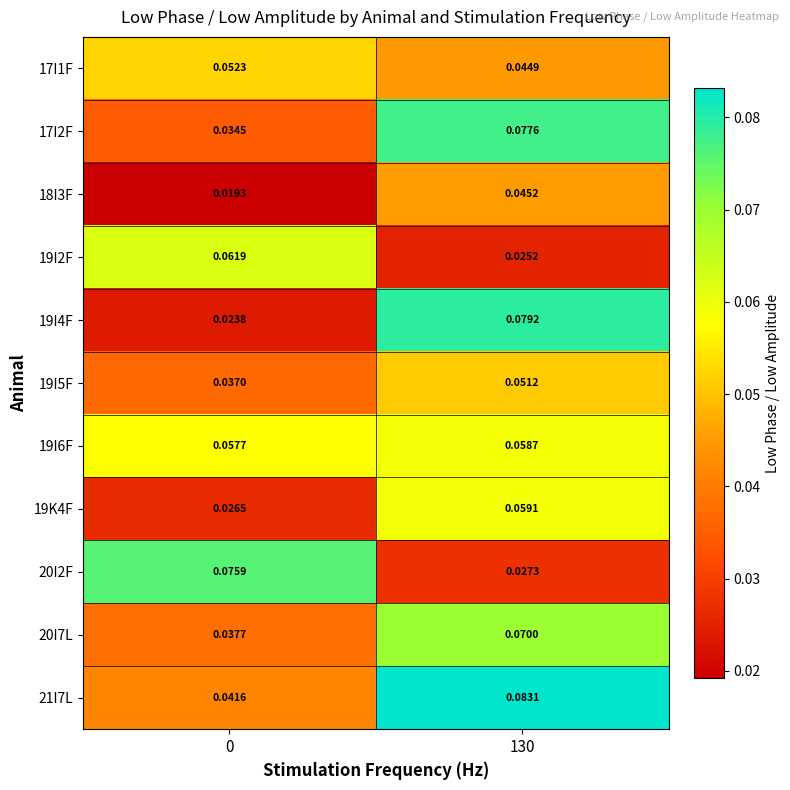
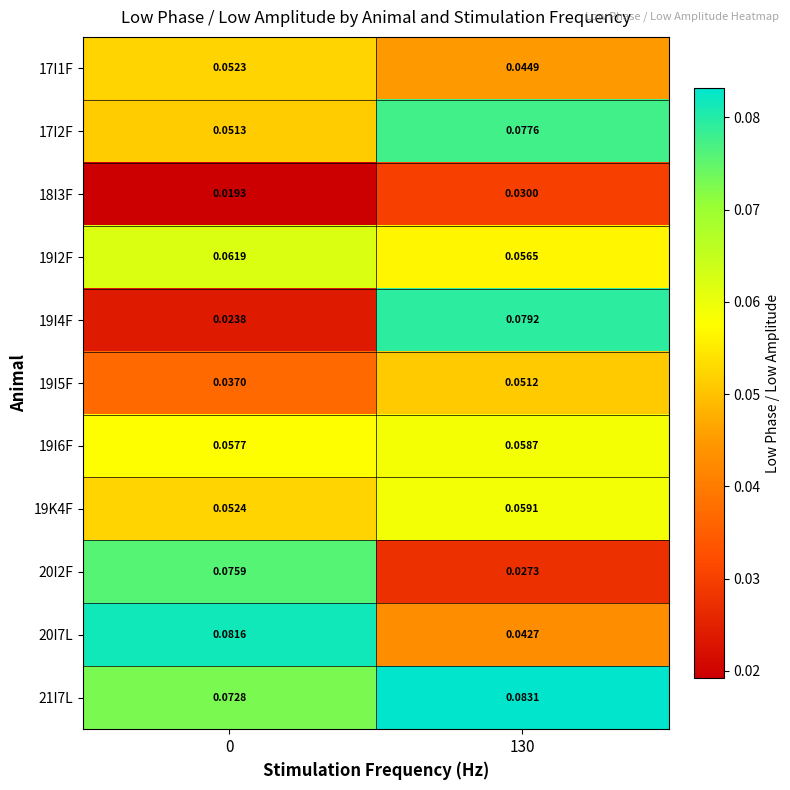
17I2F, 0: 0.0345 -> 0.0513
18I3F, 130: 0.0452 -> 0.0300
19I2F, 130: 0.0252 -> 0.0565
19K4F, 0: 0.0265 -> 0.0524
20I7L, 0: 0.0377 -> 0.0816
20I7L, 130: 0.0700 -> 0.0427
21I7L, 0: 0.0416 -> 0.0728
